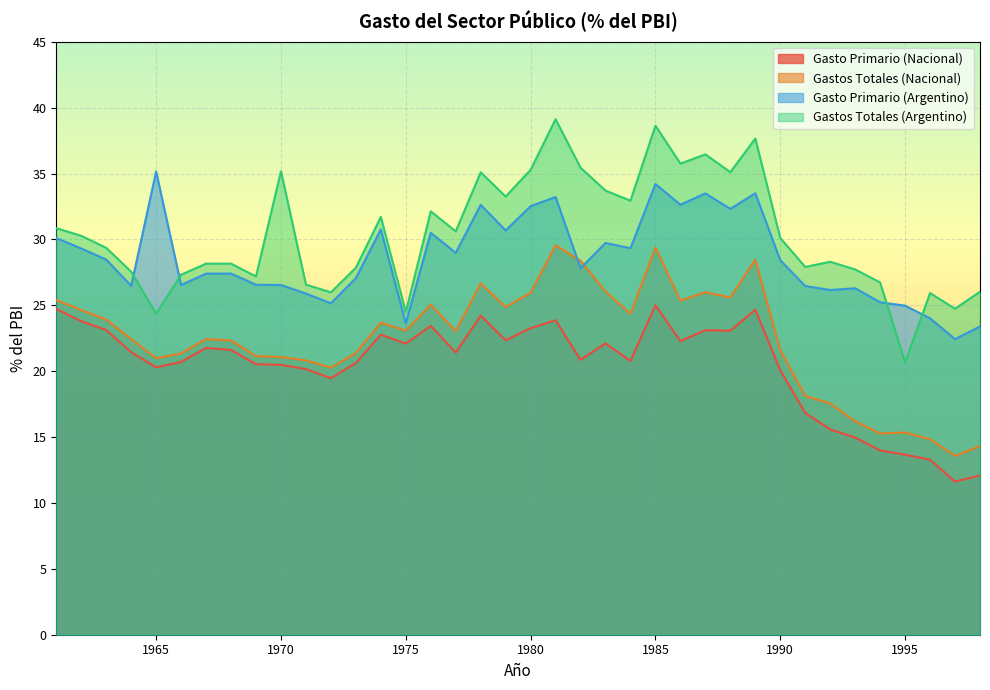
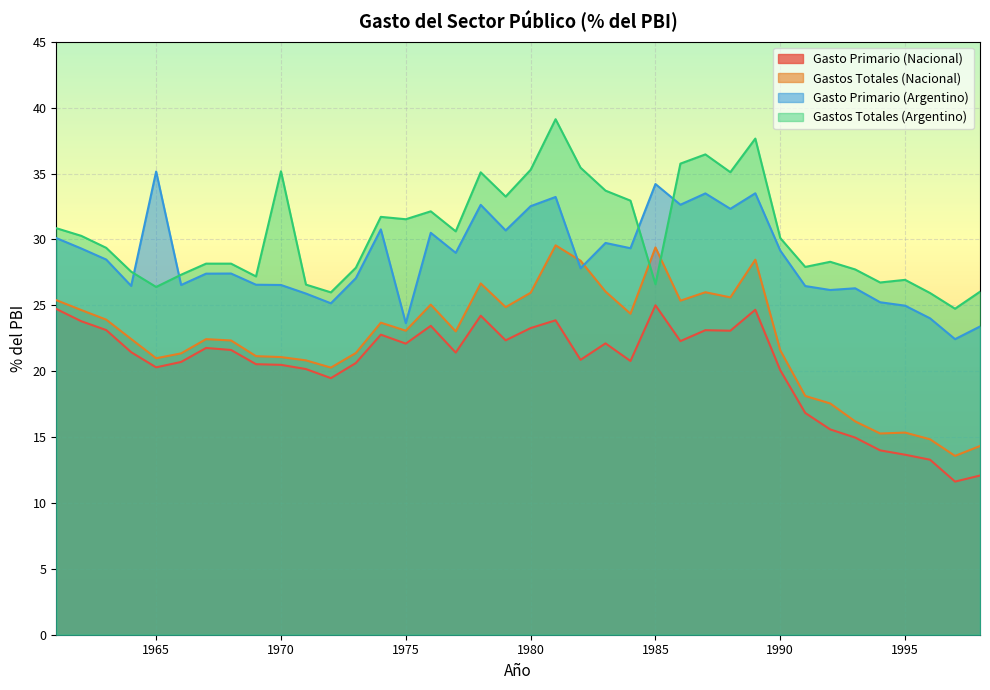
Gastos Totales (Argentino), 1965: 24.4 -> 26.4
Gastos Totales (Argentino), 1975: 24.5 -> 31.5
Gastos Totales (Argentino), 1985: 38.6 -> 26.6
Gasto Primario (Argentino), 1990: 28.4 -> 29.2
Gastos Totales (Argentino), 1995: 20.7 -> 26.9
